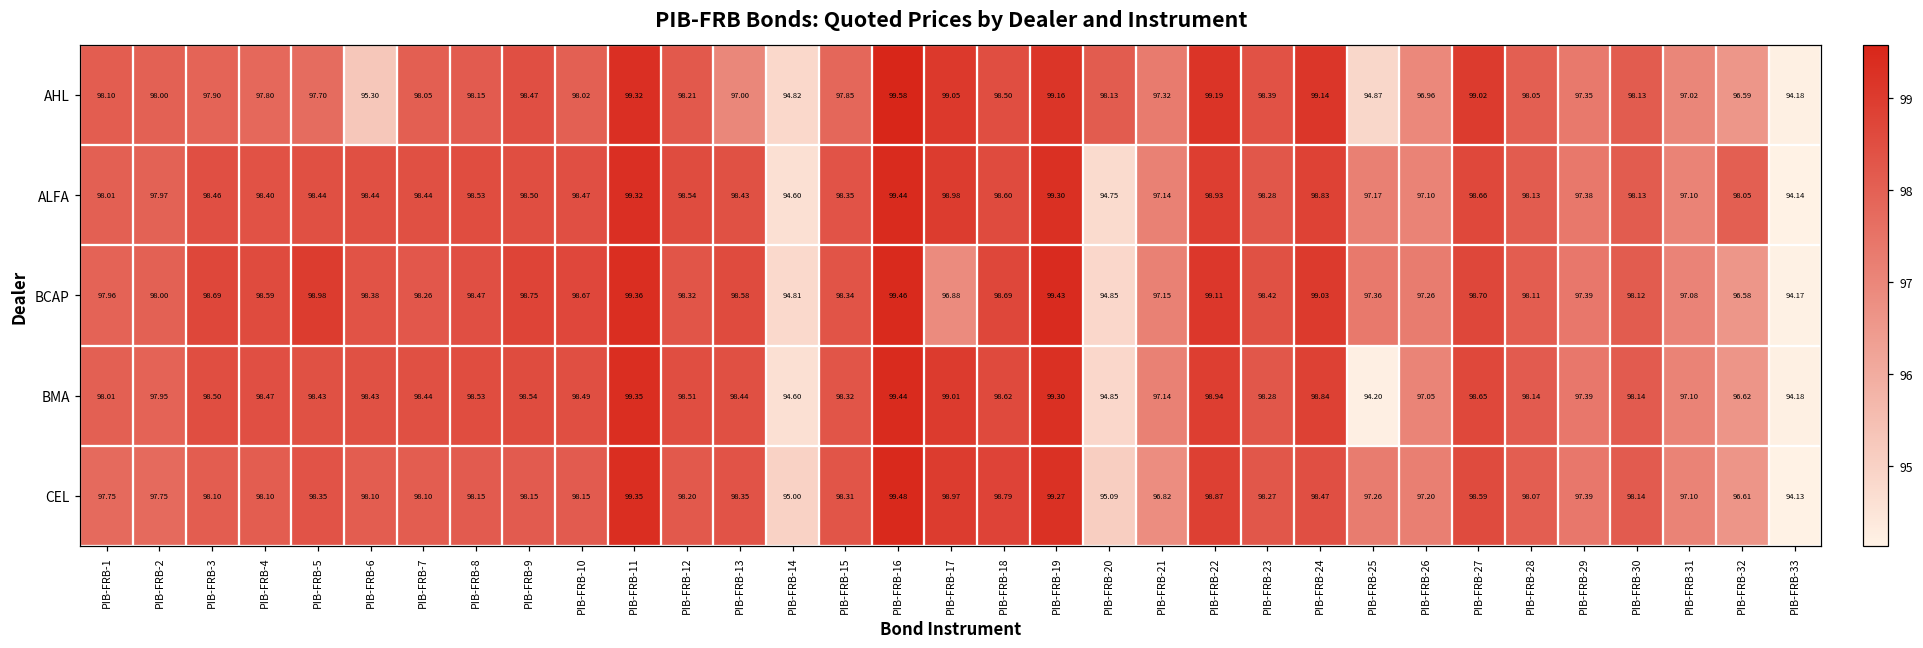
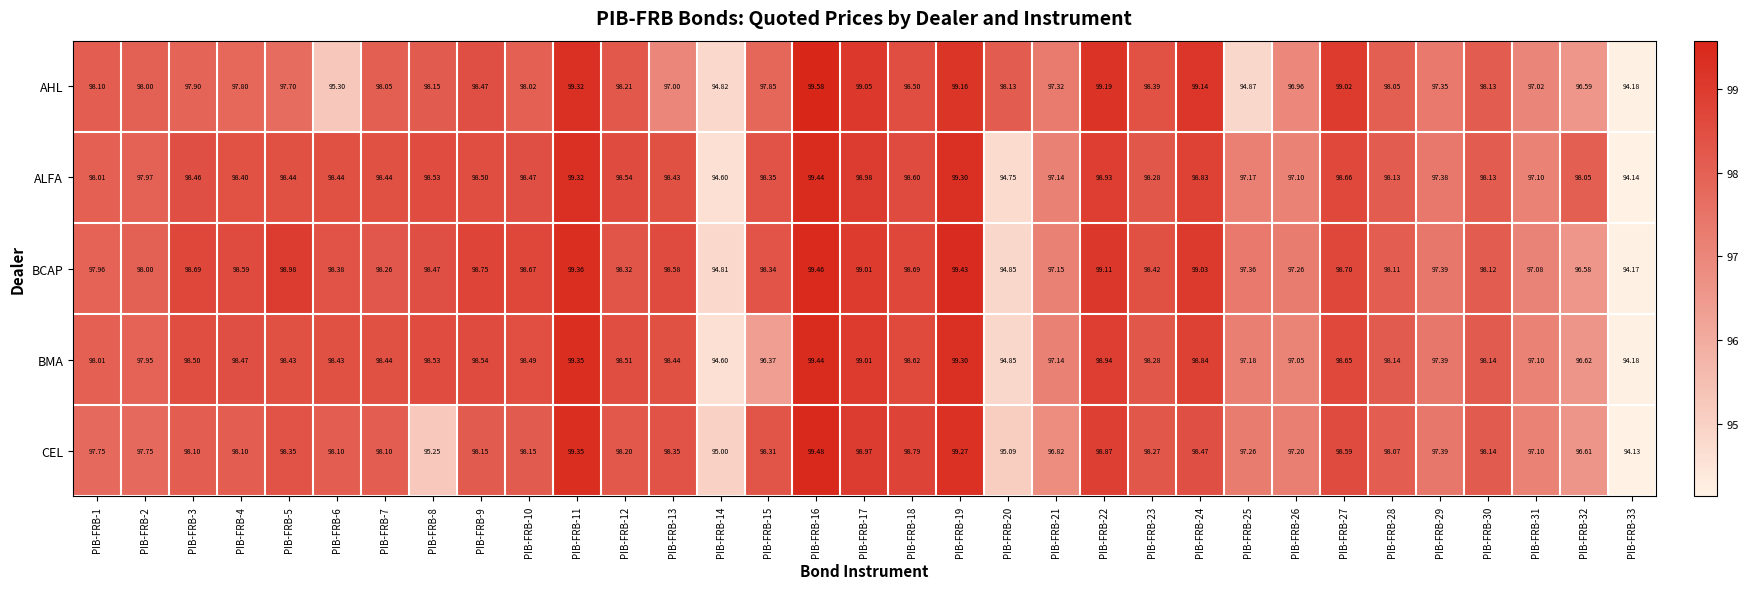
BCAP, PIB-FRB-17: 96.88 -> 99.01
BMA, PIB-FRB-15: 98.32 -> 96.37
BMA, PIB-FRB-25: 94.20 -> 97.18
CEL, PIB-FRB-8: 98.15 -> 95.25
